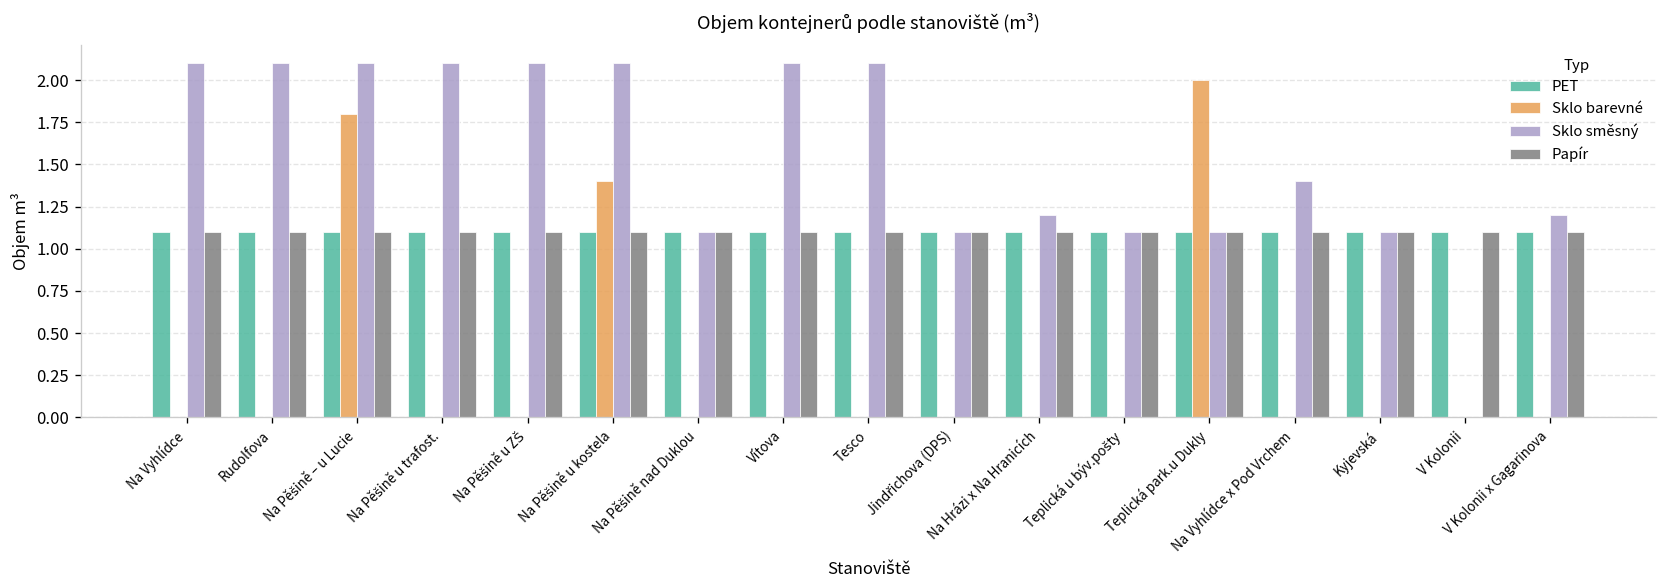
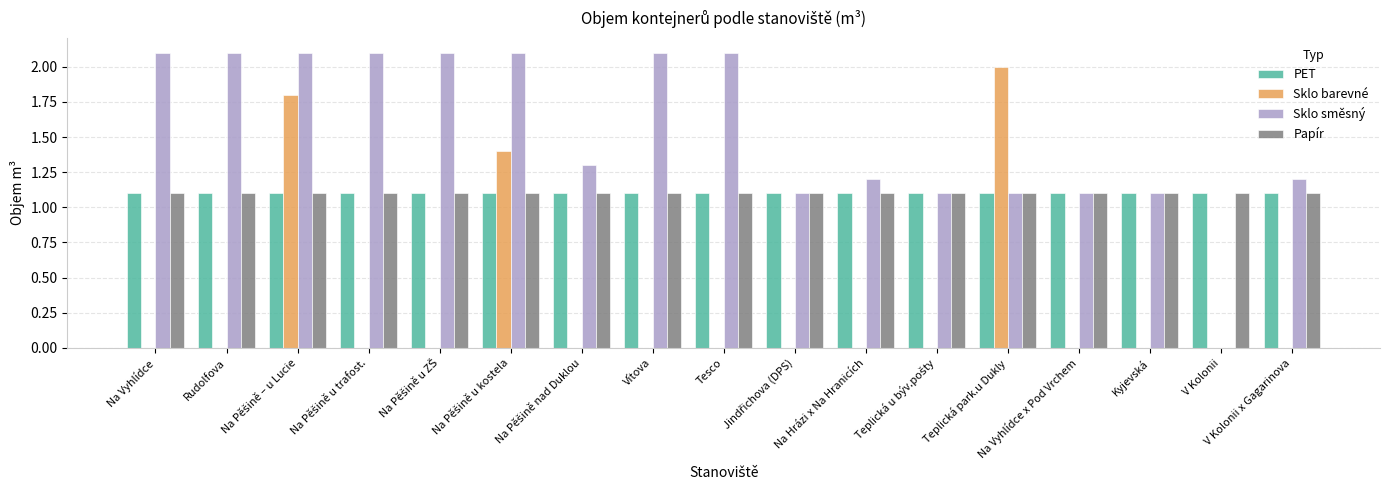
Sklo směsný, Na Pěšině nad Duklou: 1.1 -> 1.3
Sklo směsný, Na Vyhlídce x Pod Vrchem: 1.4 -> 1.1
